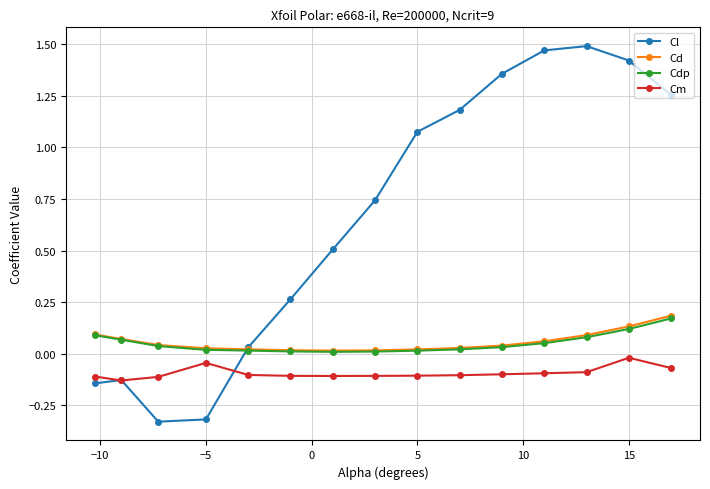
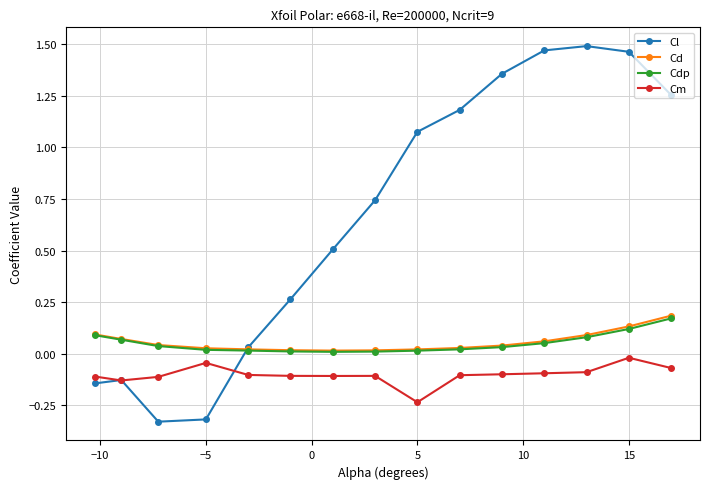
Cm, 5: -0.11 -> -0.24
Cl, 15: 1.42 -> 1.46
